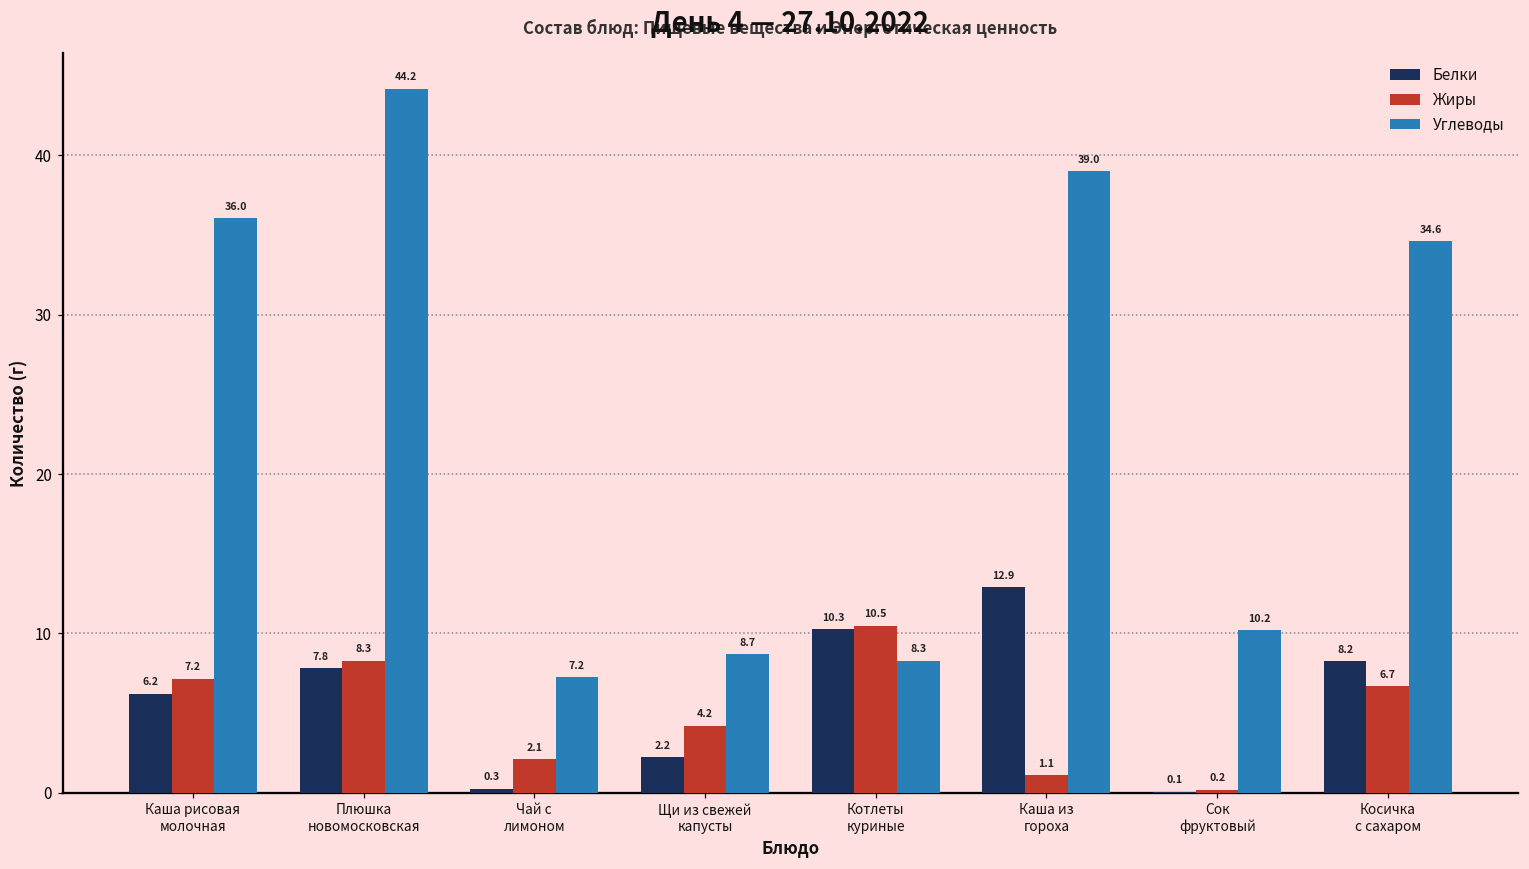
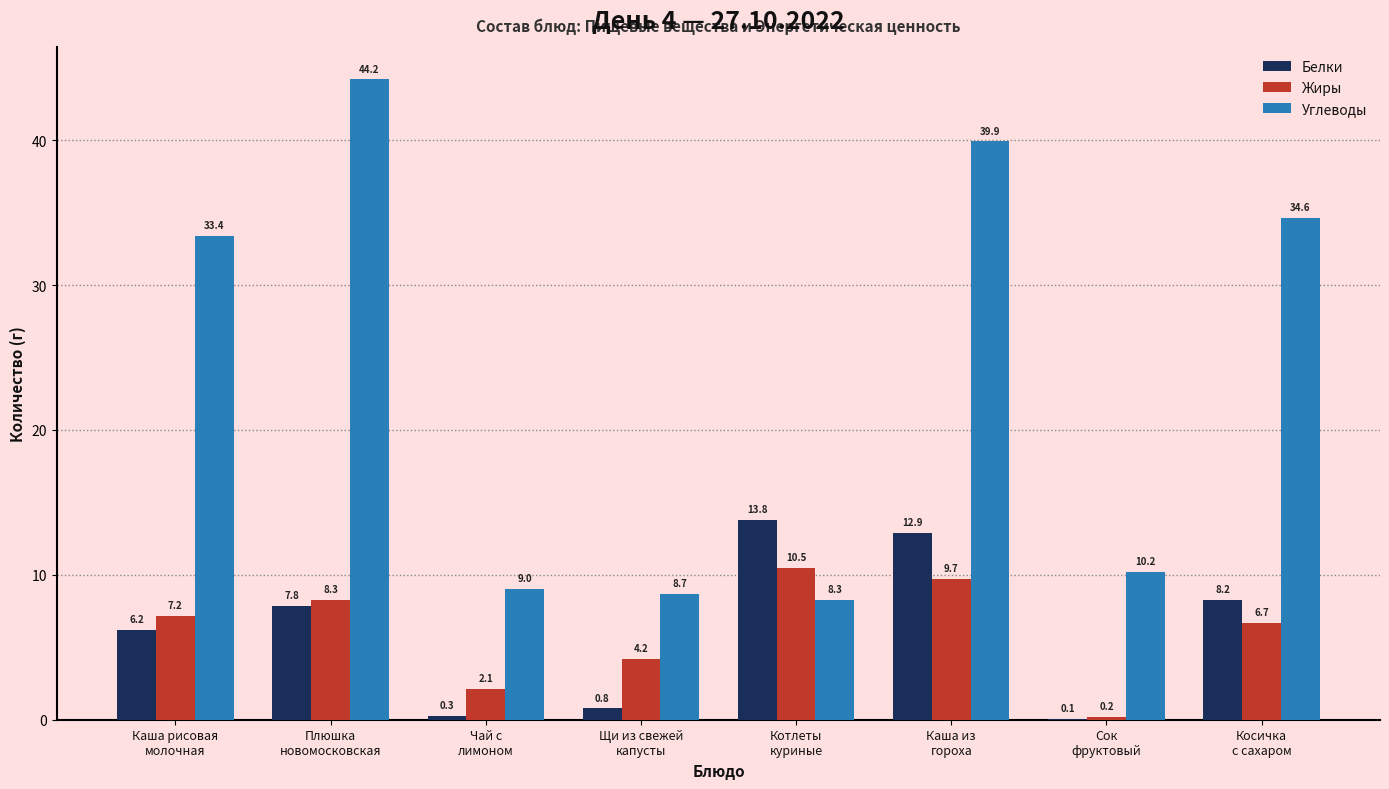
Углеводы, Каша рисовая молочная: 36.0 -> 33.4
Углеводы, Чай с лимоном: 7.2 -> 9.0
Белки, Щи из свежей капусты: 2.2 -> 0.8
Белки, Котлеты куриные: 10.3 -> 13.8
Жиры, Каша из гороха: 1.1 -> 9.7
Углеводы, Каша из гороха: 39.0 -> 39.9
